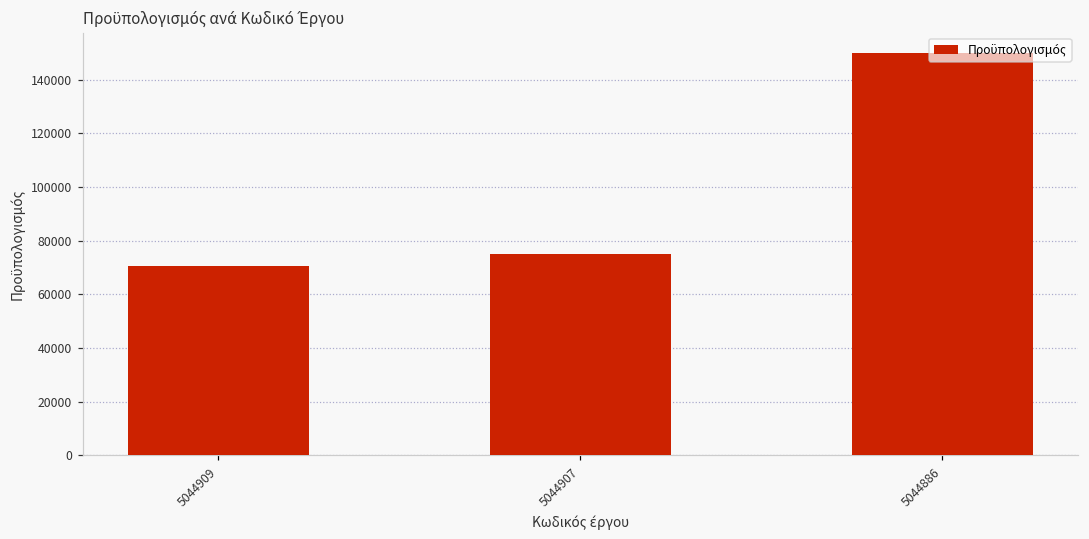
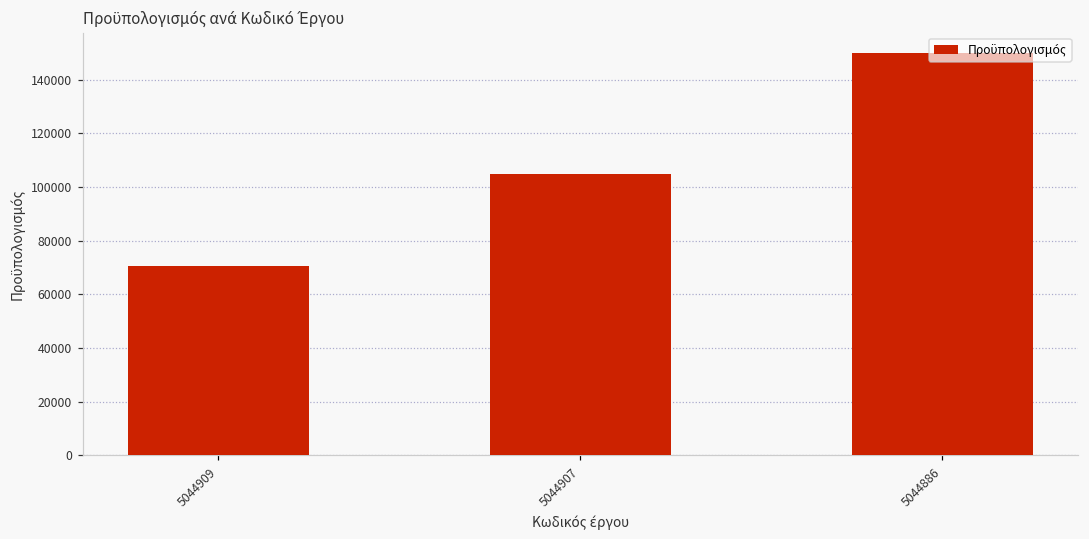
5044907: 75000 -> 105000
